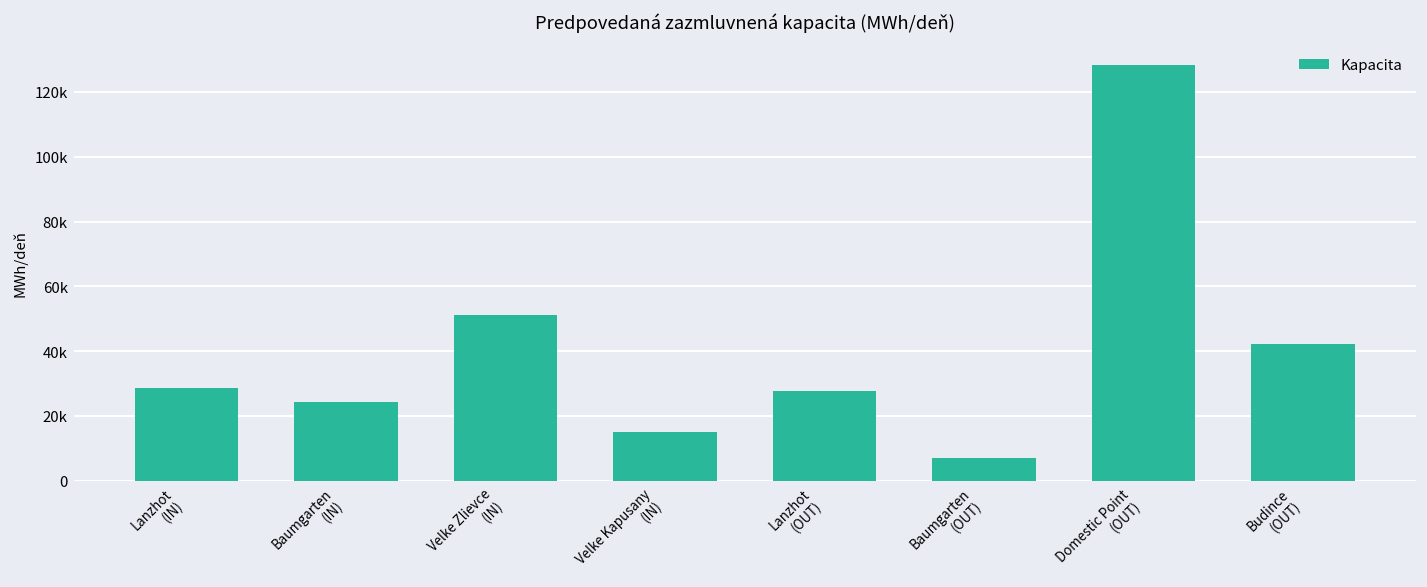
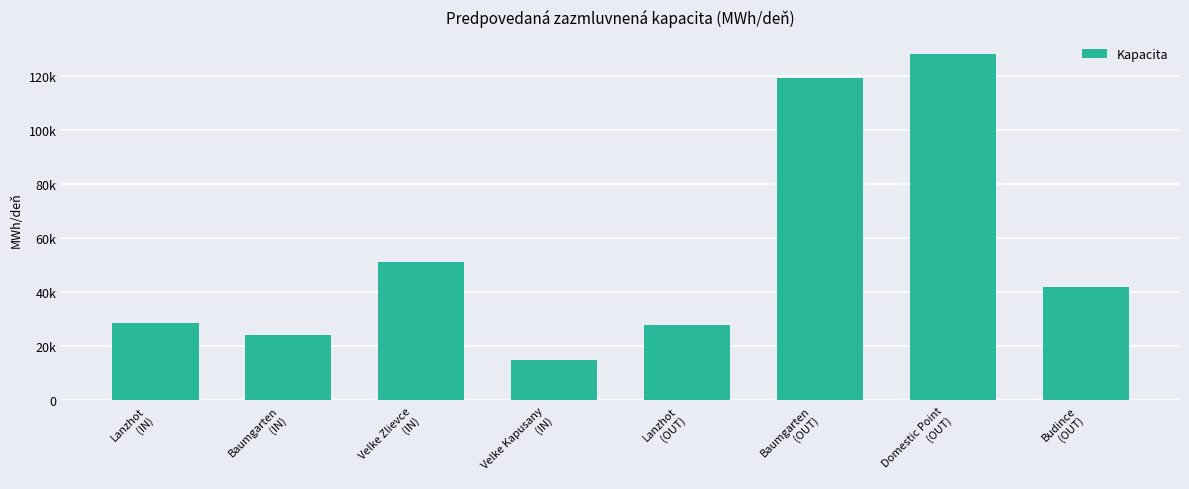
Baumgarten (OUT): 7000 -> 119000
